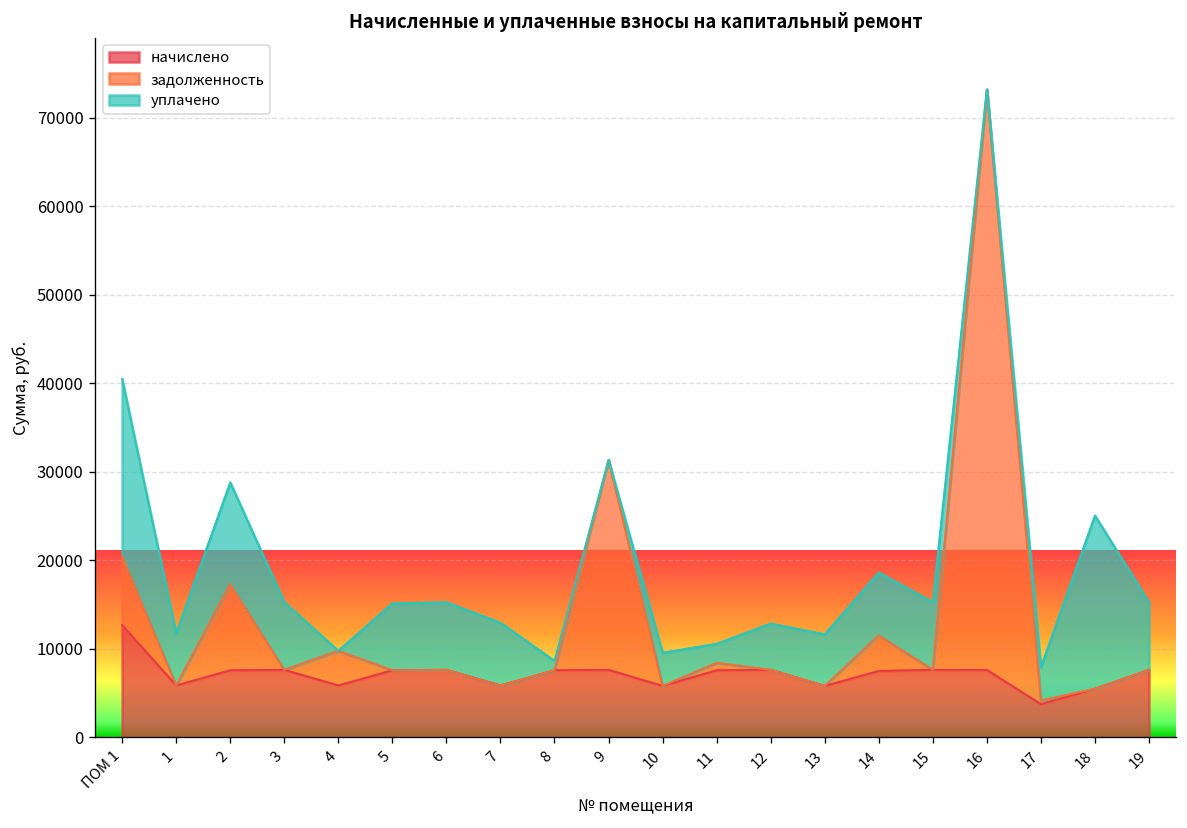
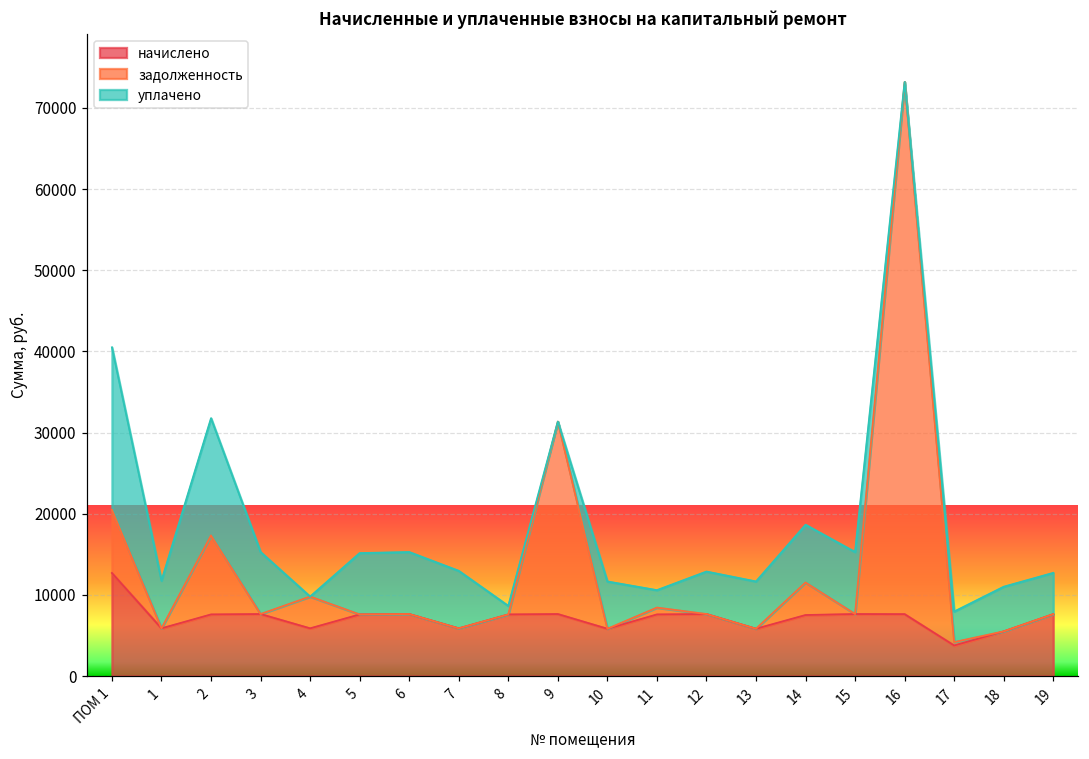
уплачено, 2: 11000 -> 14000
уплачено, 10: 4000 -> 6000
уплачено, 18: 20000 -> 6000
уплачено, 19: 8000 -> 5000
